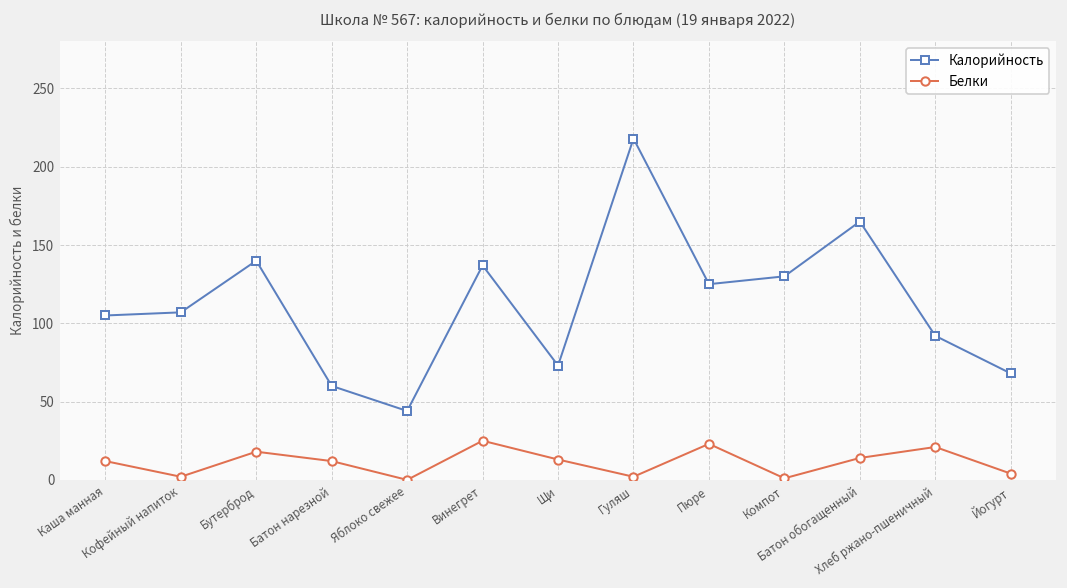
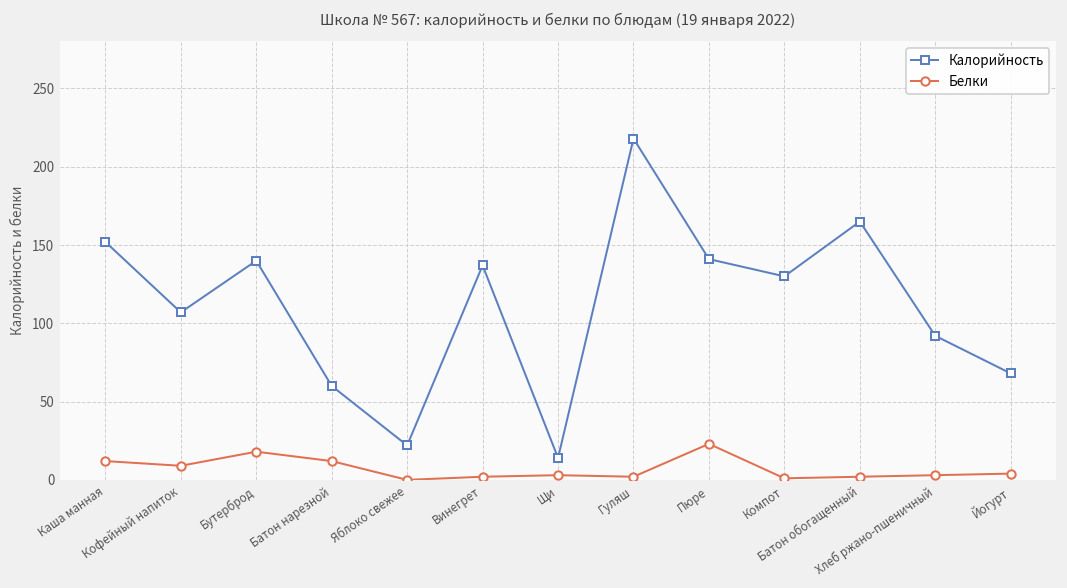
Калорийность, Каша манная: 105 -> 152
Белки, Кофейный напиток: 2 -> 9
Калорийность, Яблоко свежее: 44 -> 22
Белки, Винегрет: 25 -> 2
Калорийность, Щи: 73 -> 14
Белки, Щи: 13 -> 3
Калорийность, Пюре: 125 -> 141
Белки, Батон обогащенный: 14 -> 2
Белки, Хлеб ржано-пшеничный: 21 -> 3
